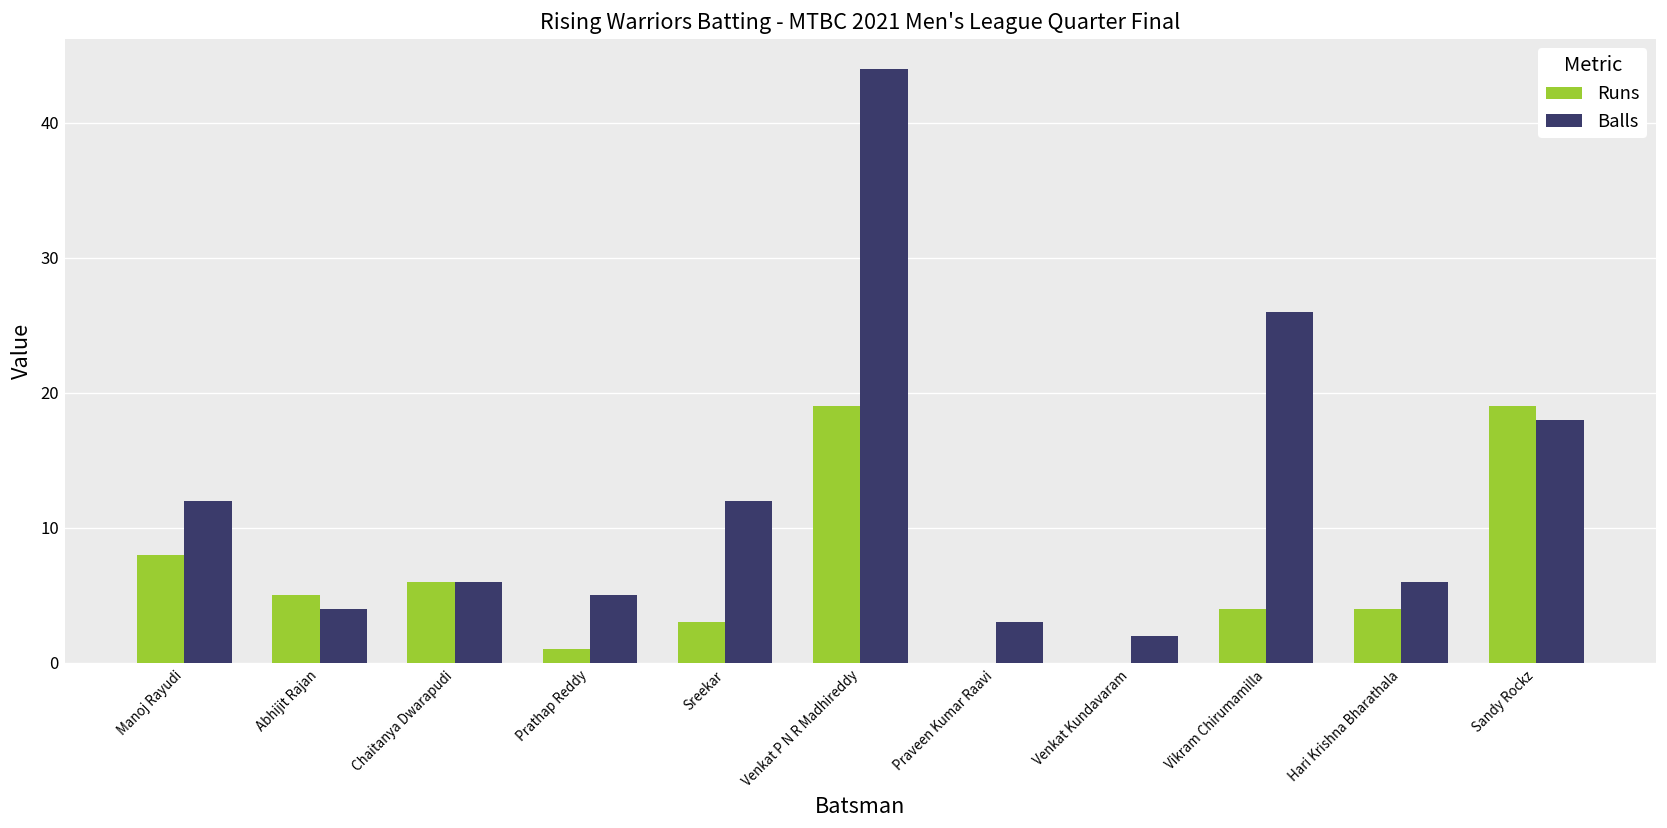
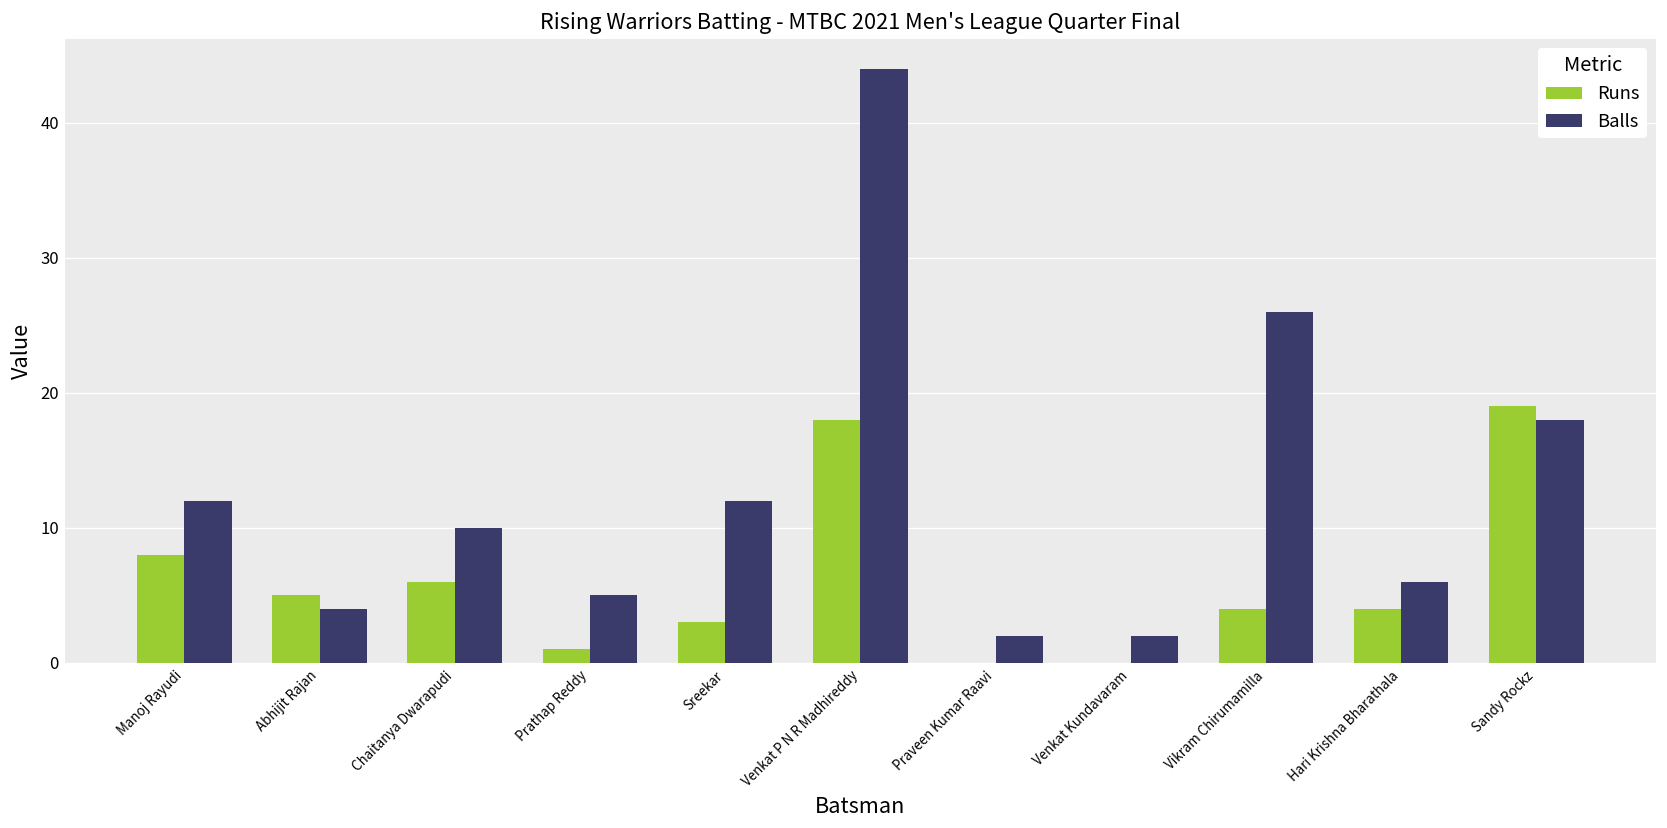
Balls, Chaitanya Dwarapudi: 6 -> 10
Runs, Venkat P N R Madhireddy: 19 -> 18
Balls, Praveen Kumar Raavi: 3 -> 2
